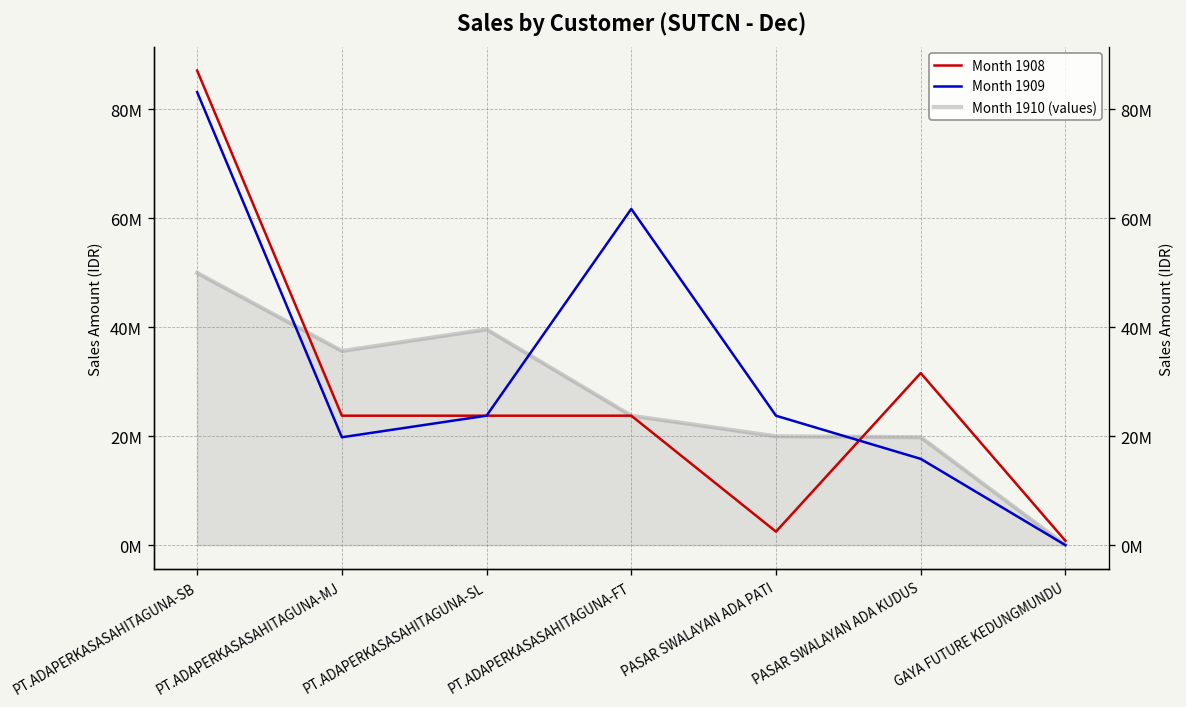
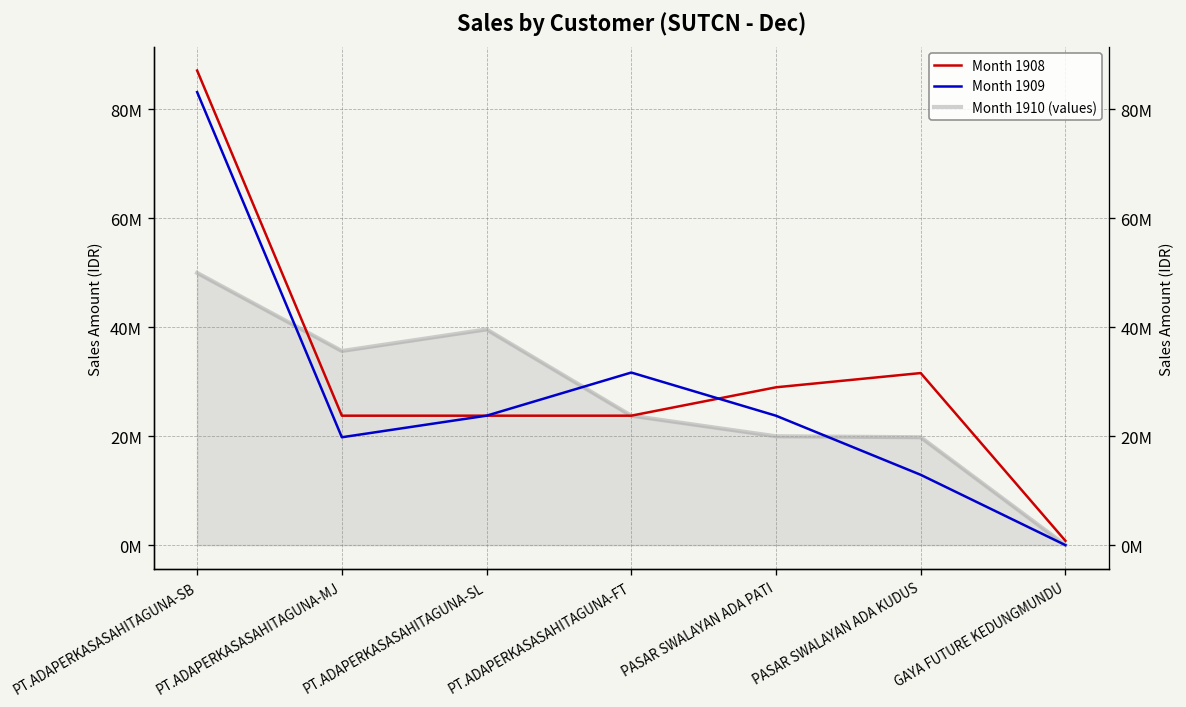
Month 1909, PT.ADAPERKASASAHITAGUNA-FT: 62000000 -> 32000000
Month 1908, PASAR SWALAYAN ADA PATI: 2000000 -> 29000000
Month 1909, PASAR SWALAYAN ADA KUDUS: 16000000 -> 13000000
